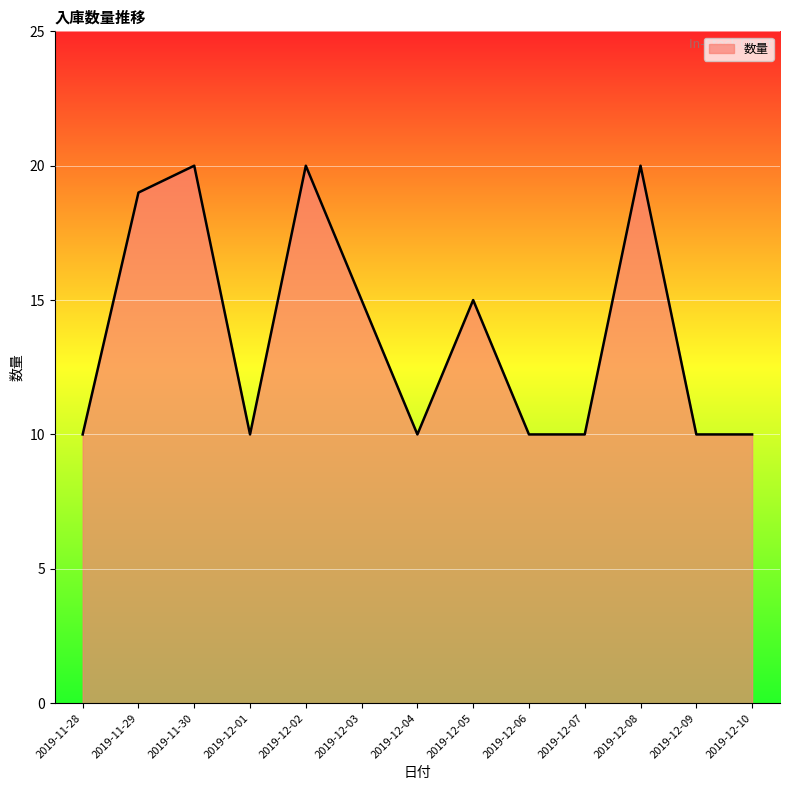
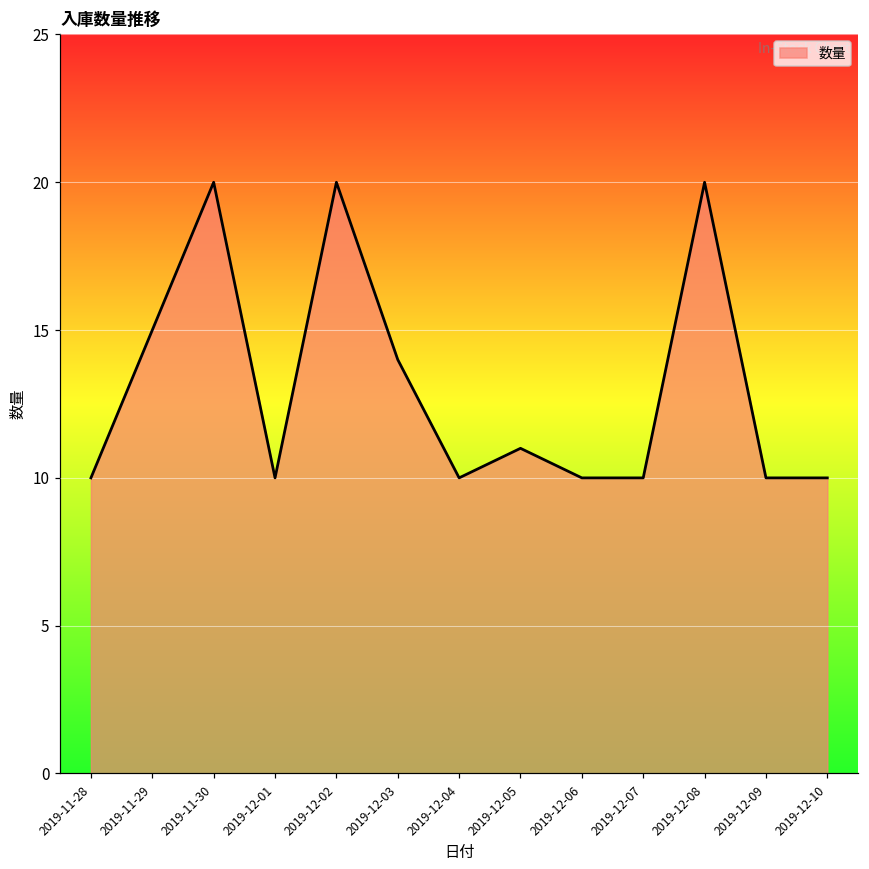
2019-11-29: 19 -> 15
2019-12-03: 15 -> 14
2019-12-05: 15 -> 11
